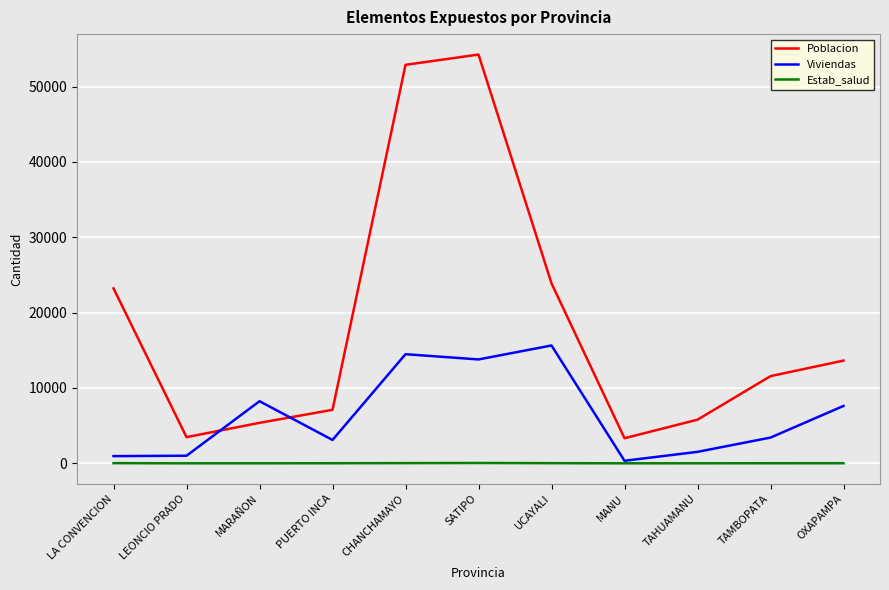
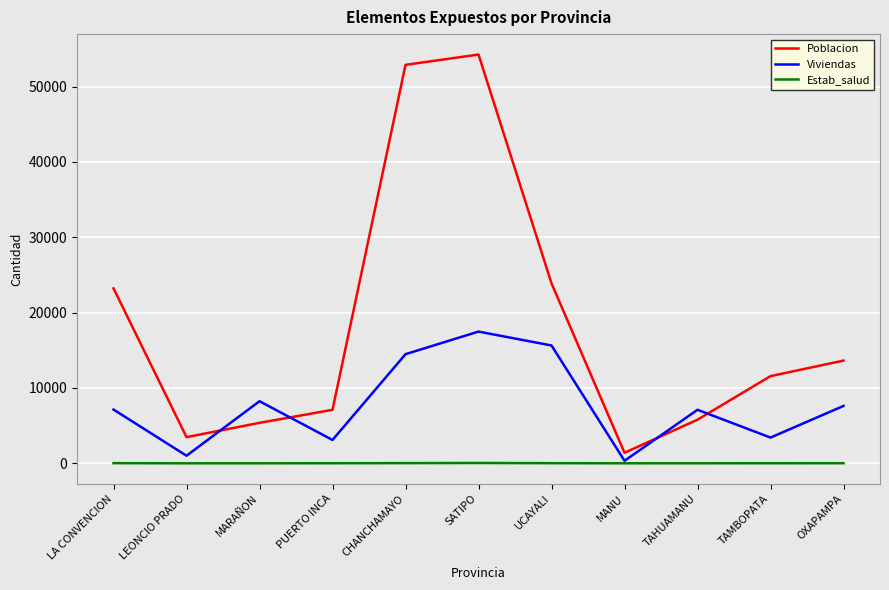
Viviendas, LA CONVENCION: 1000 -> 7000
Viviendas, SATIPO: 14000 -> 17000
Poblacion, MANU: 3000 -> 1000
Viviendas, TAHUAMANU: 2000 -> 7000
